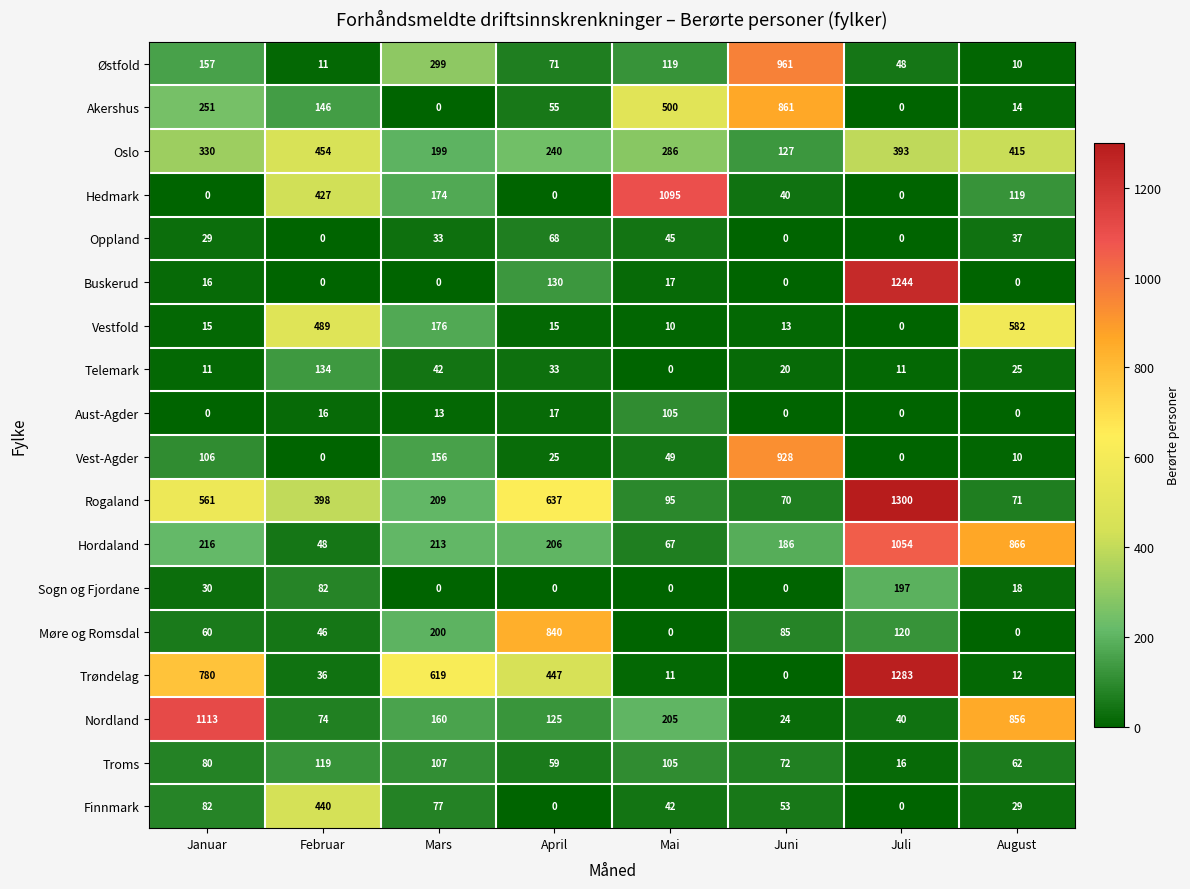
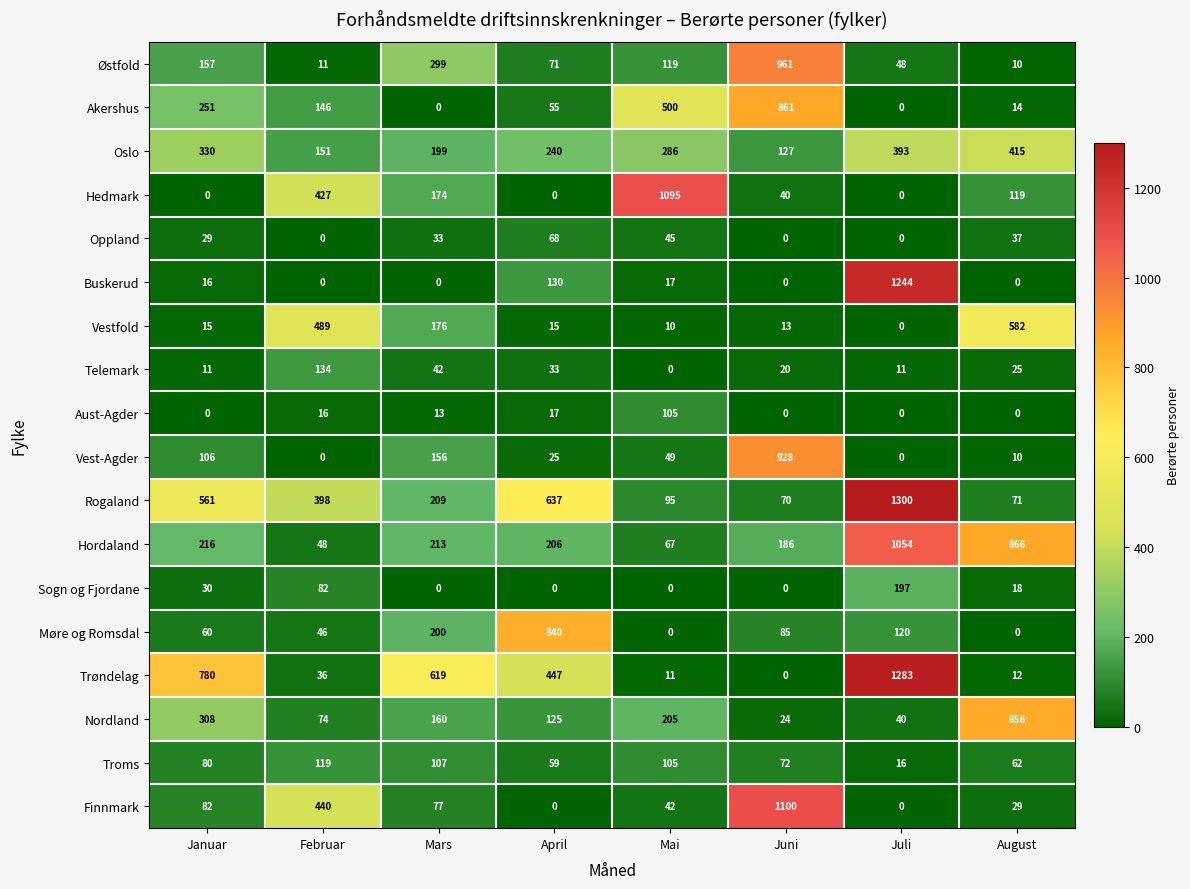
Oslo, Februar: 454 -> 151
Nordland, Januar: 1113 -> 308
Finnmark, Juni: 53 -> 1100
